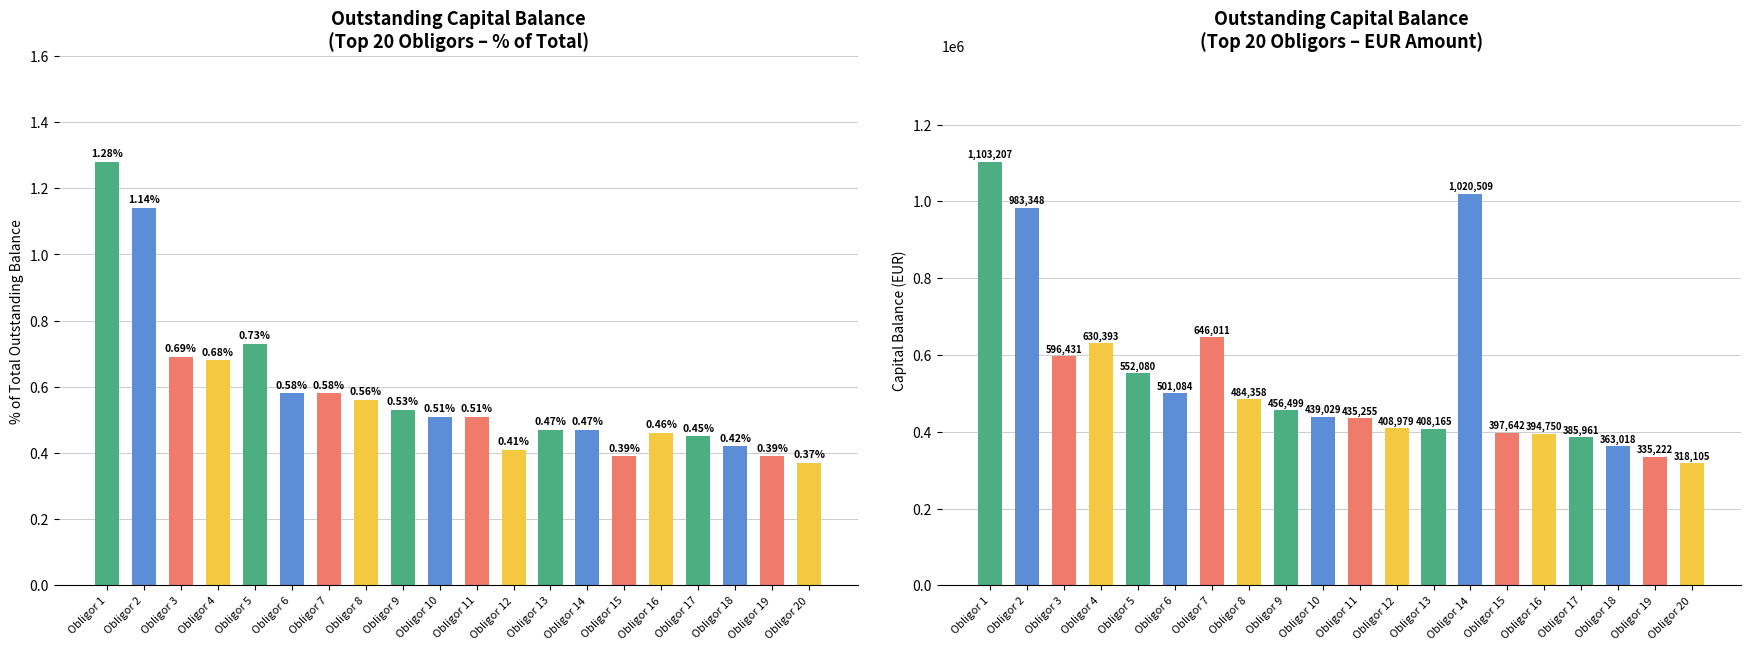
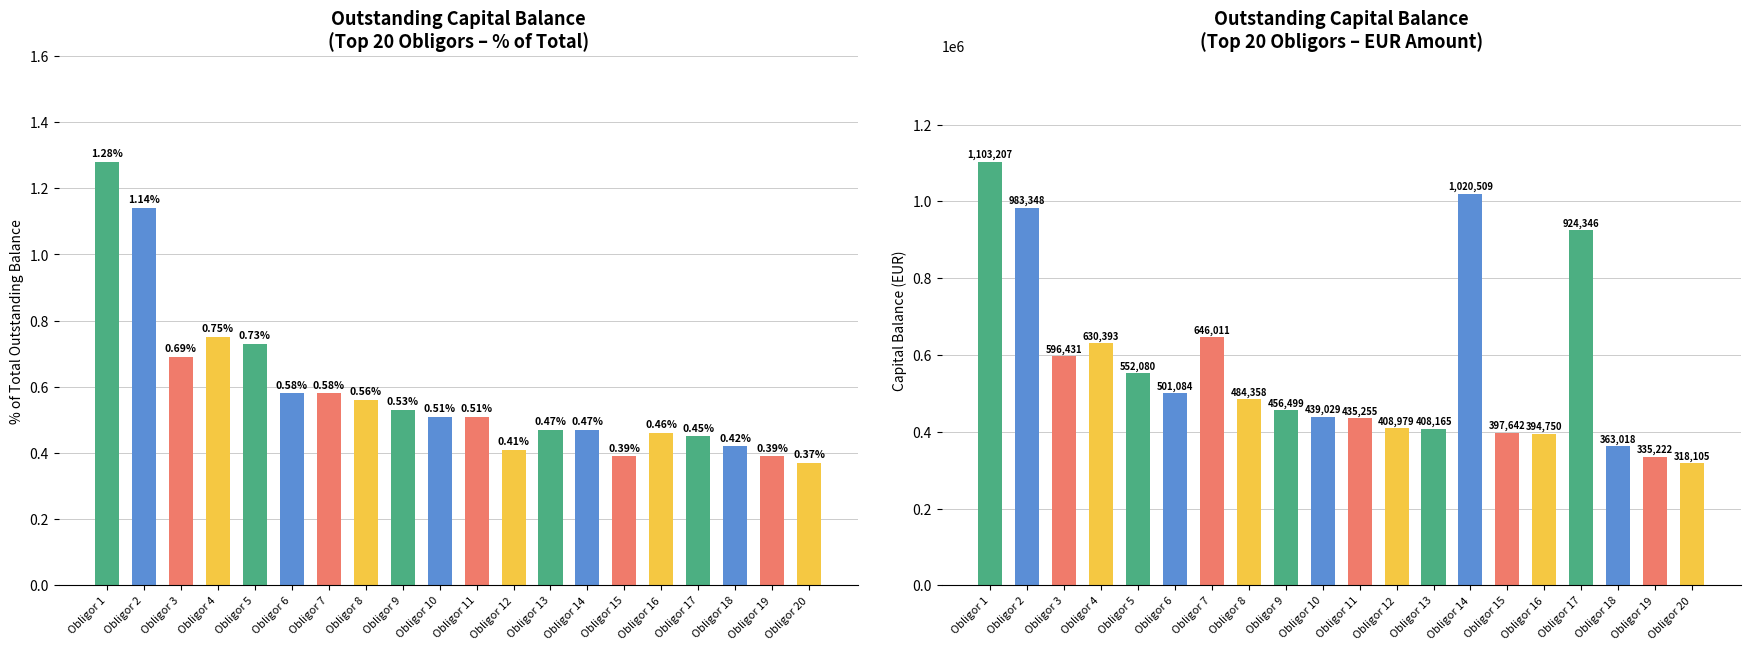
Outstanding Capital Balance (Top 20 Obligors – % of Total), Obligor 4: 0.68% -> 0.75%
Outstanding Capital Balance (Top 20 Obligors – EUR Amount), Obligor 17: 385,961 -> 924,346
